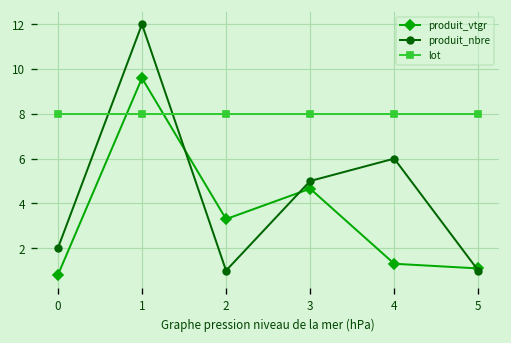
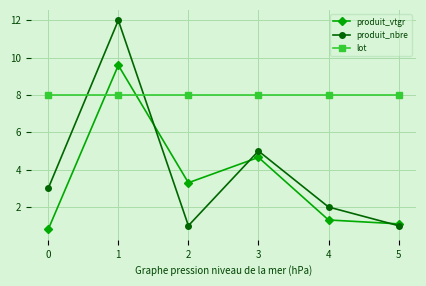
produit_nbre, 0: 2 -> 3
produit_nbre, 4: 6 -> 2
